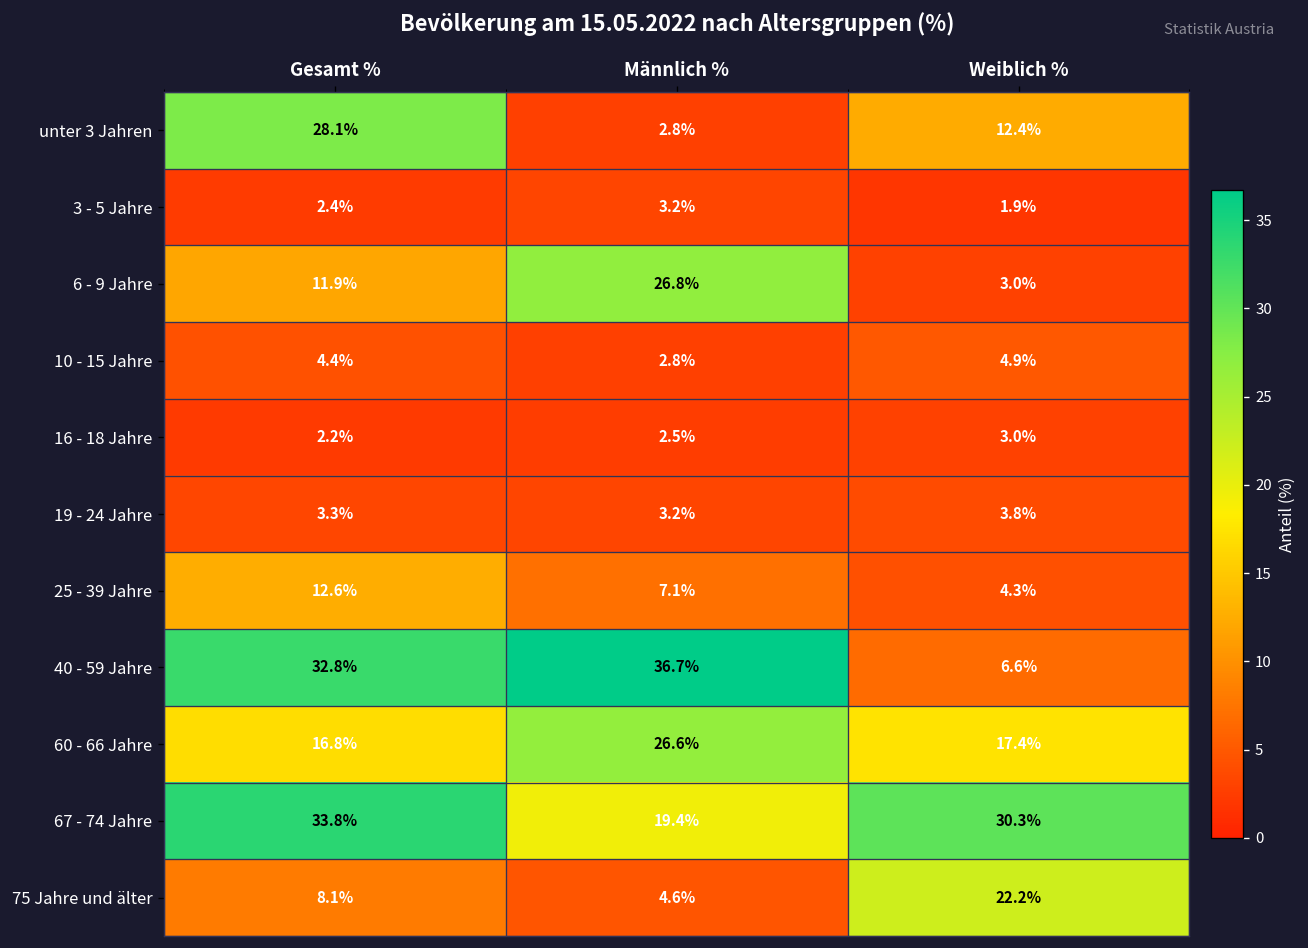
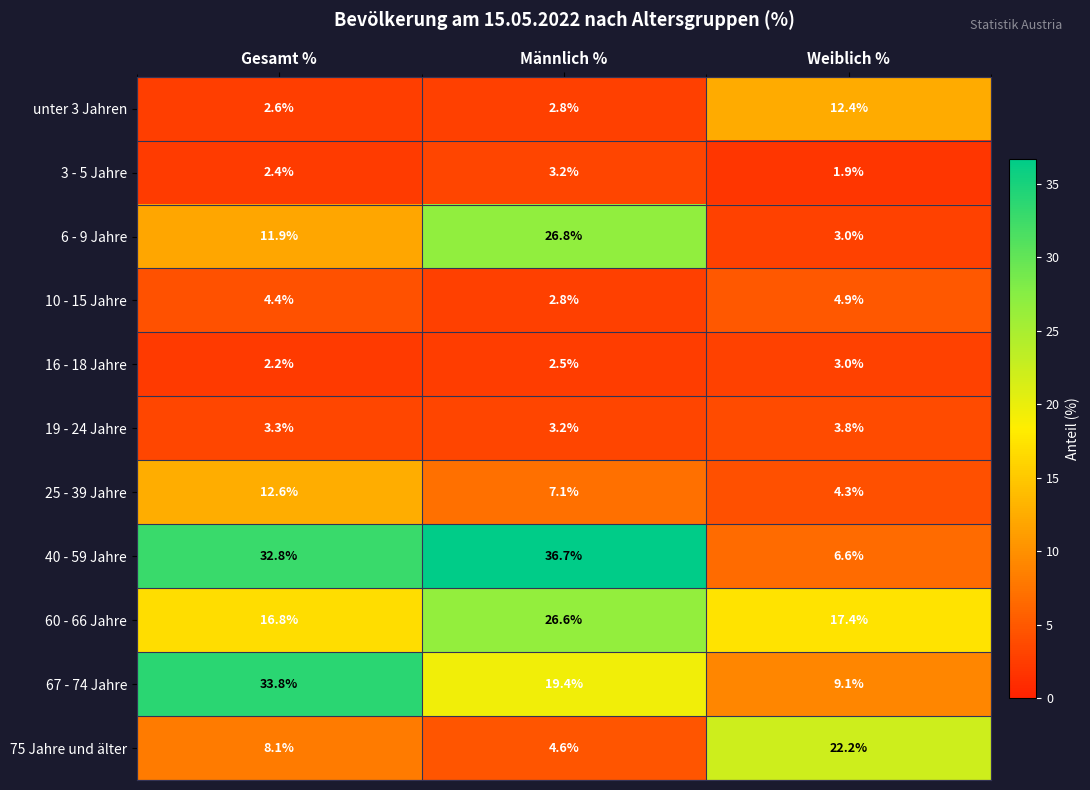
unter 3 Jahren, Gesamt %: 28.1% -> 2.6%
67 - 74 Jahre, Weiblich %: 30.3% -> 9.1%
